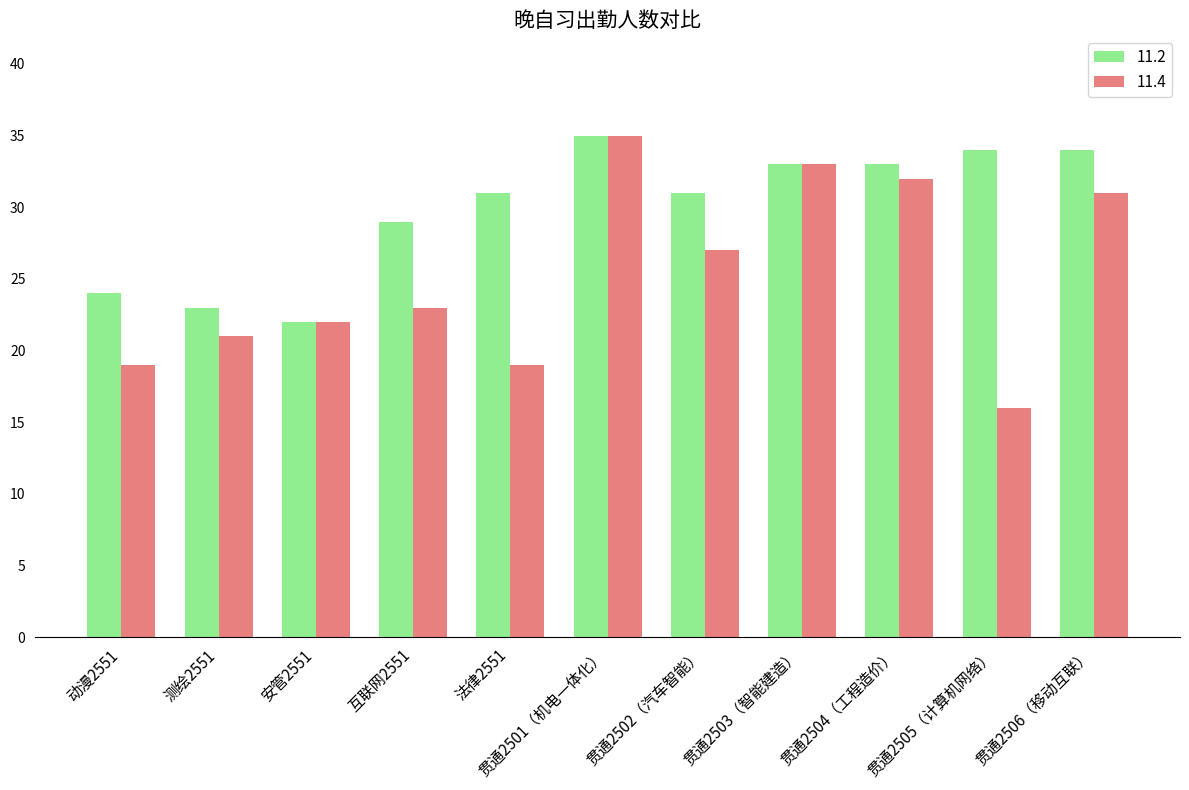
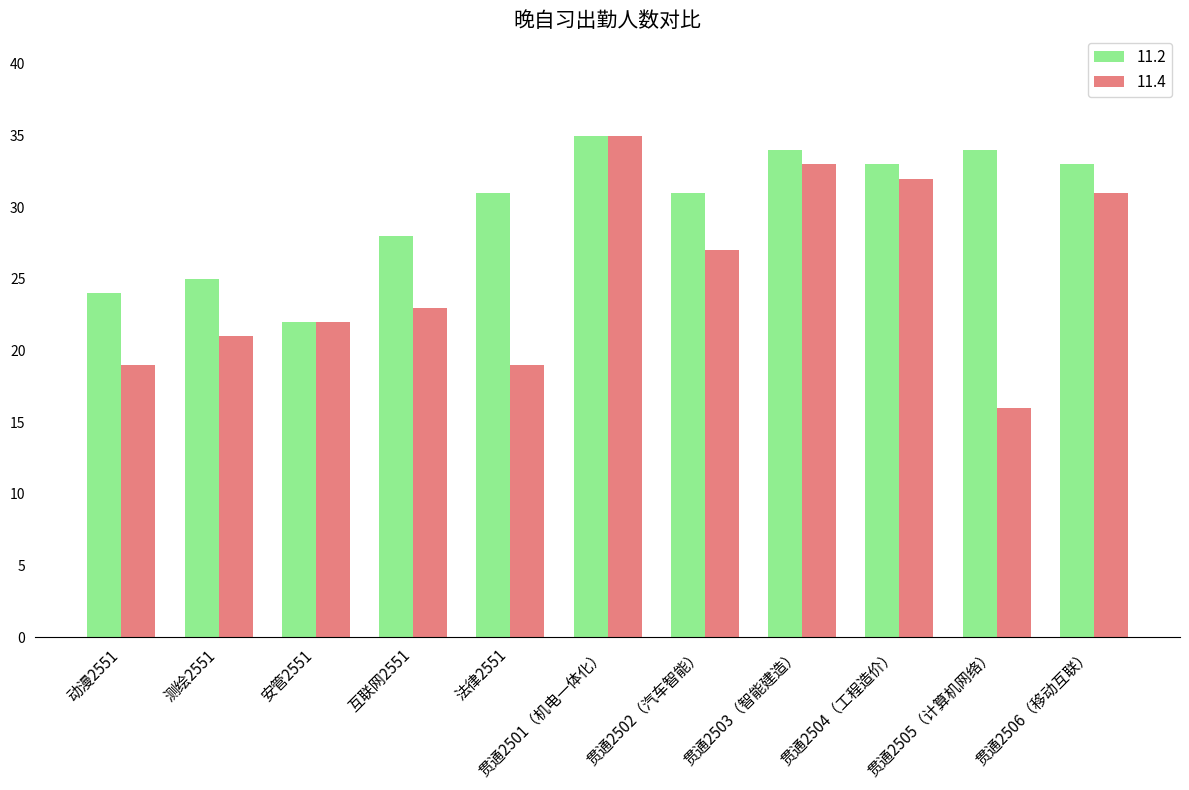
11.2, 测绘2551: 23 -> 25
11.2, 互联网2551: 29 -> 28
11.2, 贯通2503（智能建造）: 33 -> 34
11.2, 贯通2506（移动互联）: 34 -> 33
